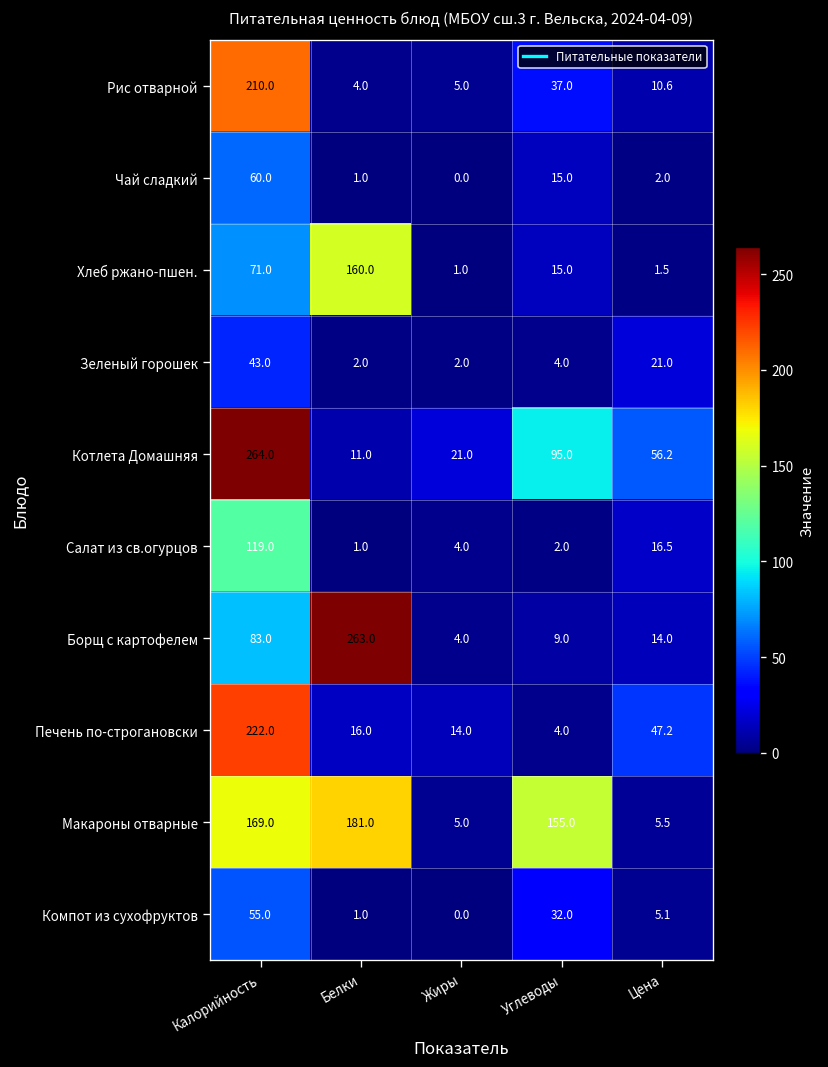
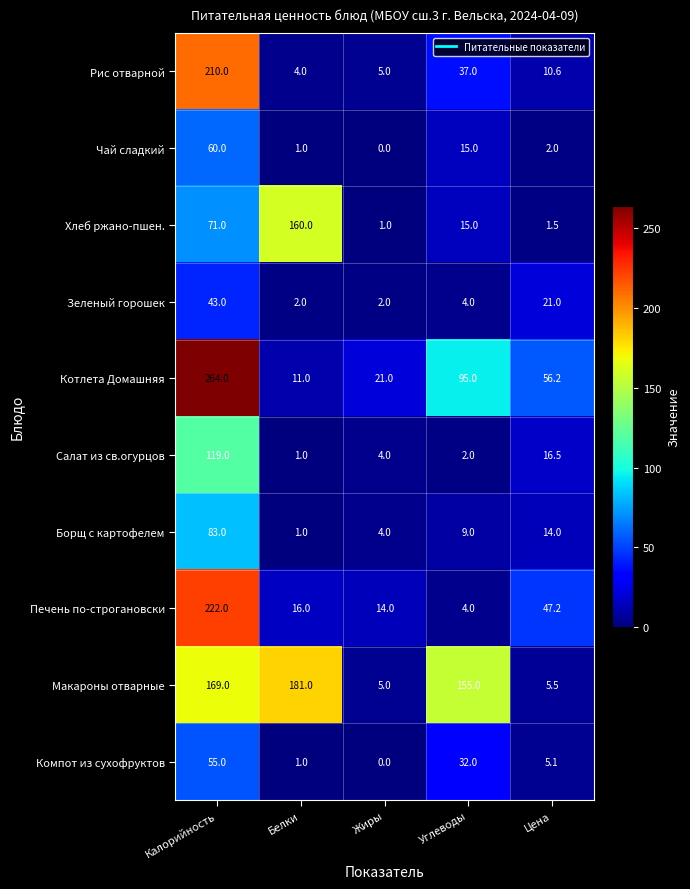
Борщ с картофелем, Белки: 263.0 -> 1.0
